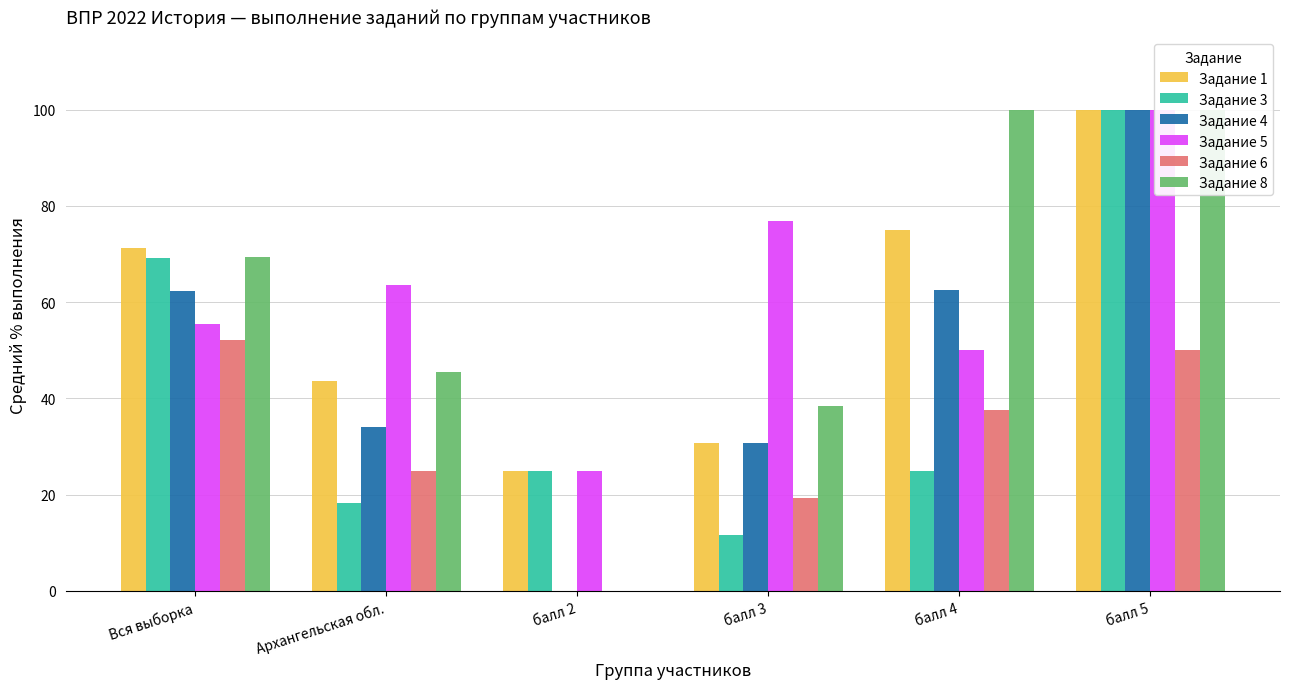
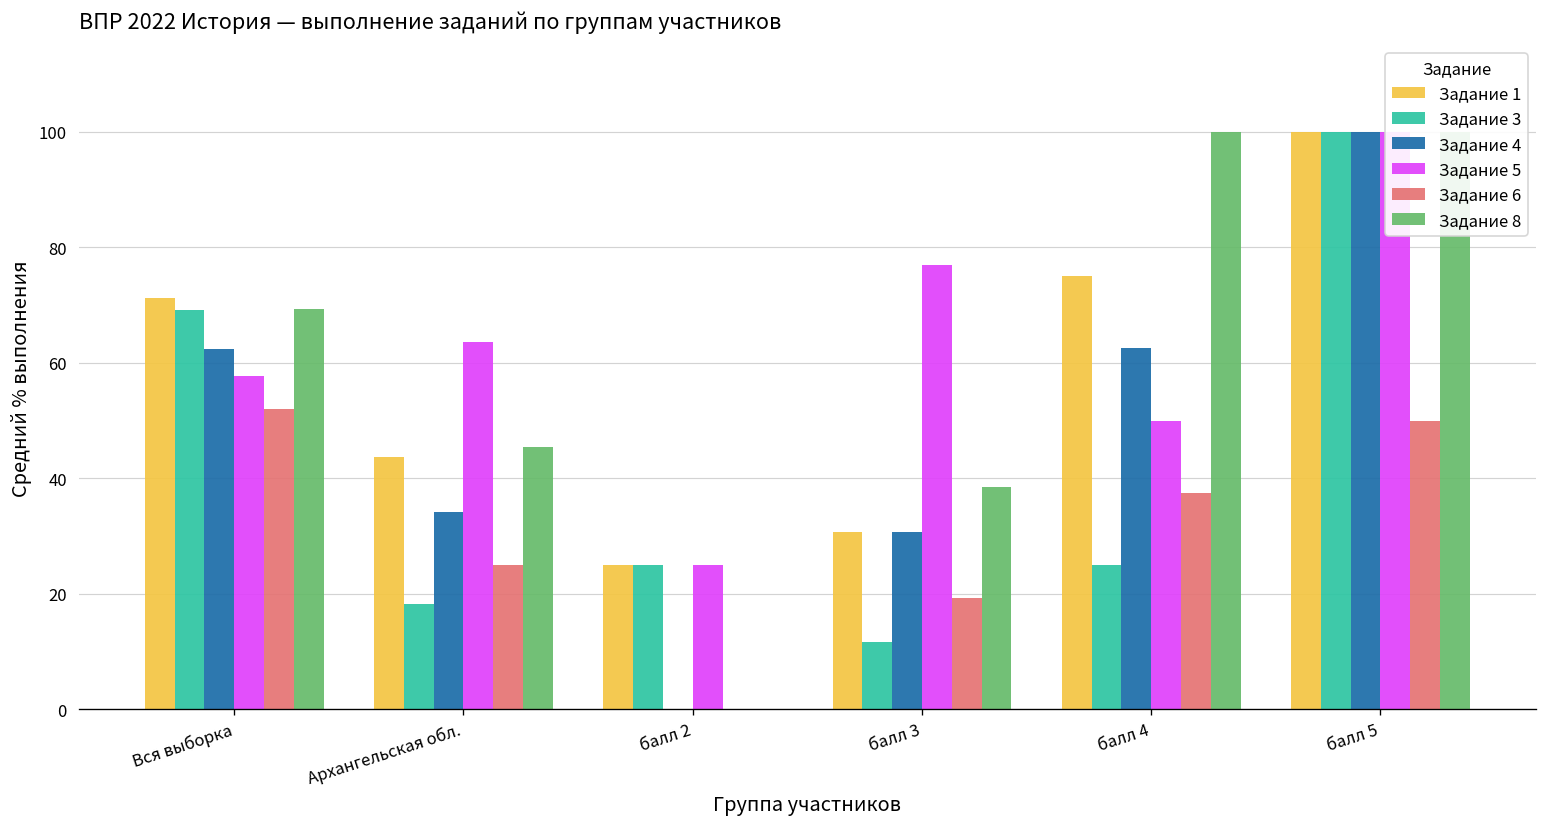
Задание 5, Вся выборка: 55 -> 58
